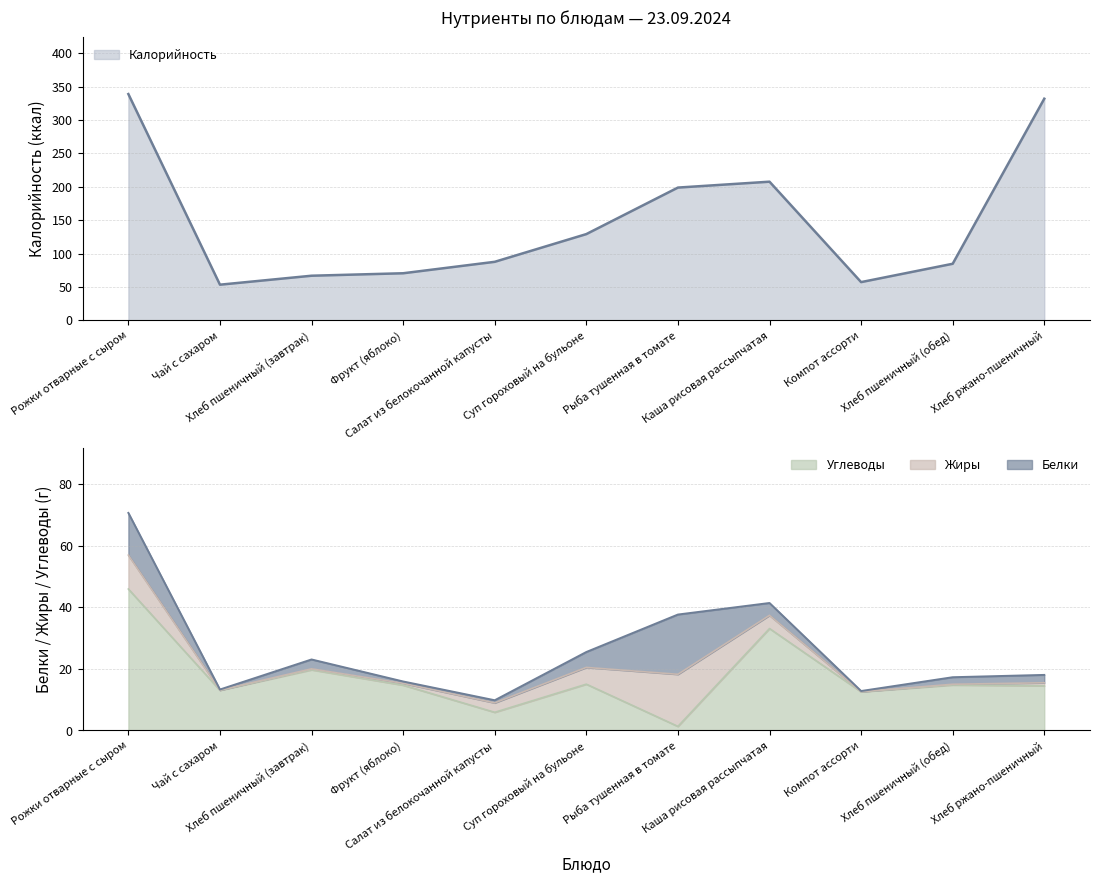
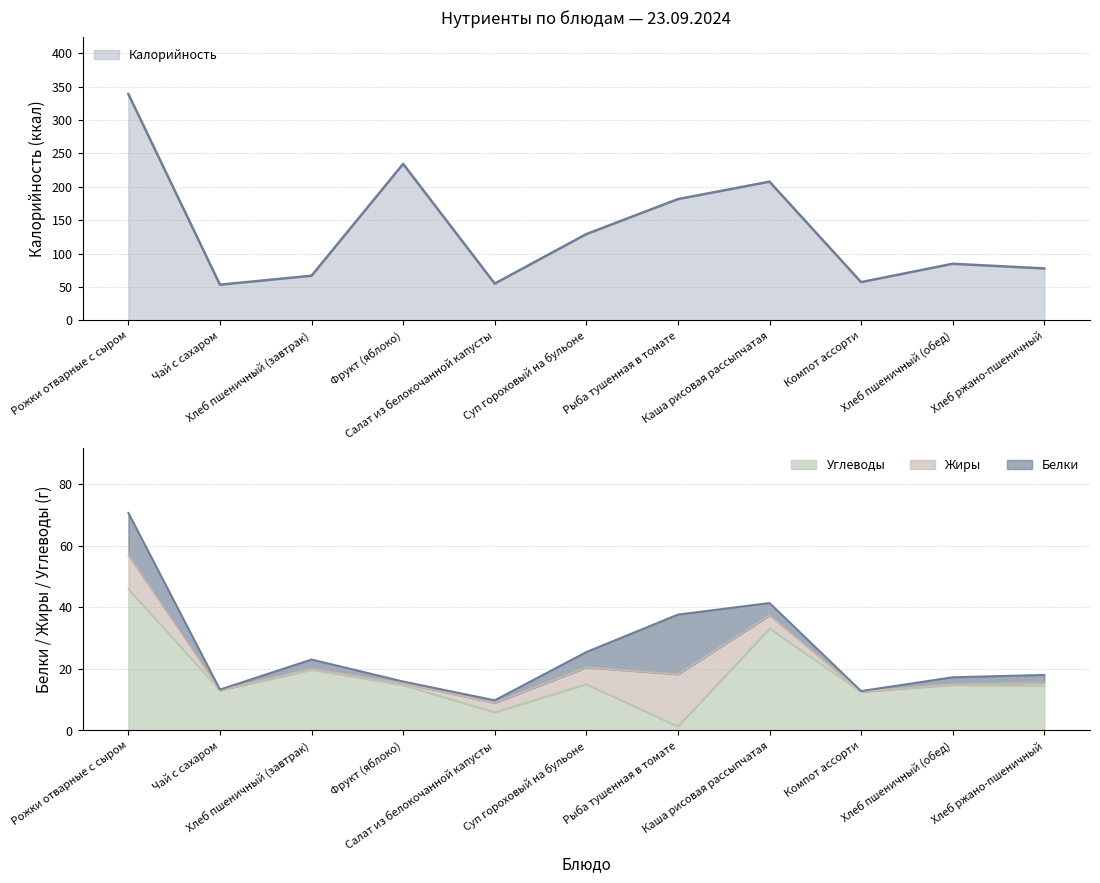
Нутриенты по блюдам — 23.09.2024, Фрукт (яблоко): 70 -> 230
Нутриенты по блюдам — 23.09.2024, Салат из белокочанной капусты: 90 -> 60
Нутриенты по блюдам — 23.09.2024, Рыба тушенная в томате: 200 -> 180
Нутриенты по блюдам — 23.09.2024, Хлеб ржано-пшеничный: 330 -> 80
